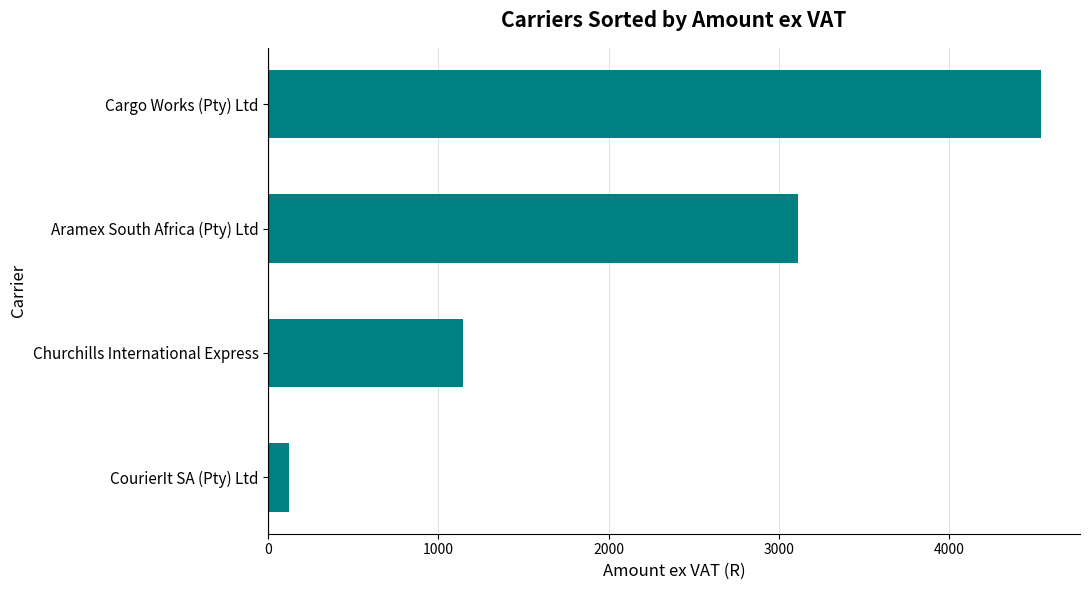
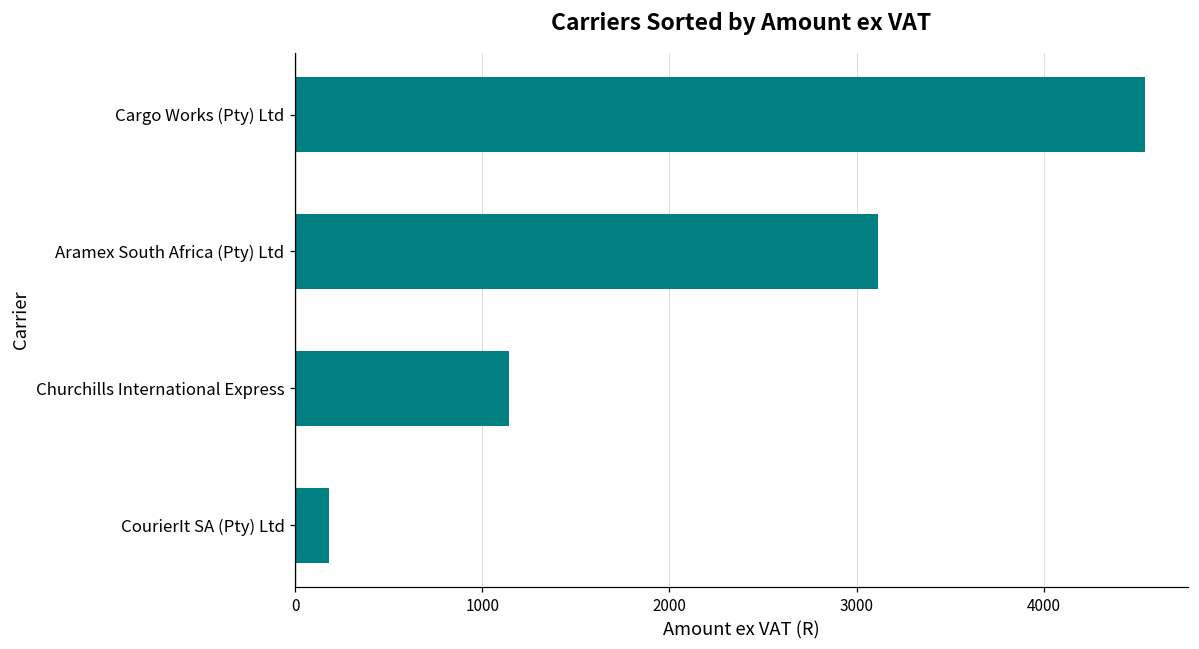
CourierIt SA (Pty) Ltd: 120 -> 180
